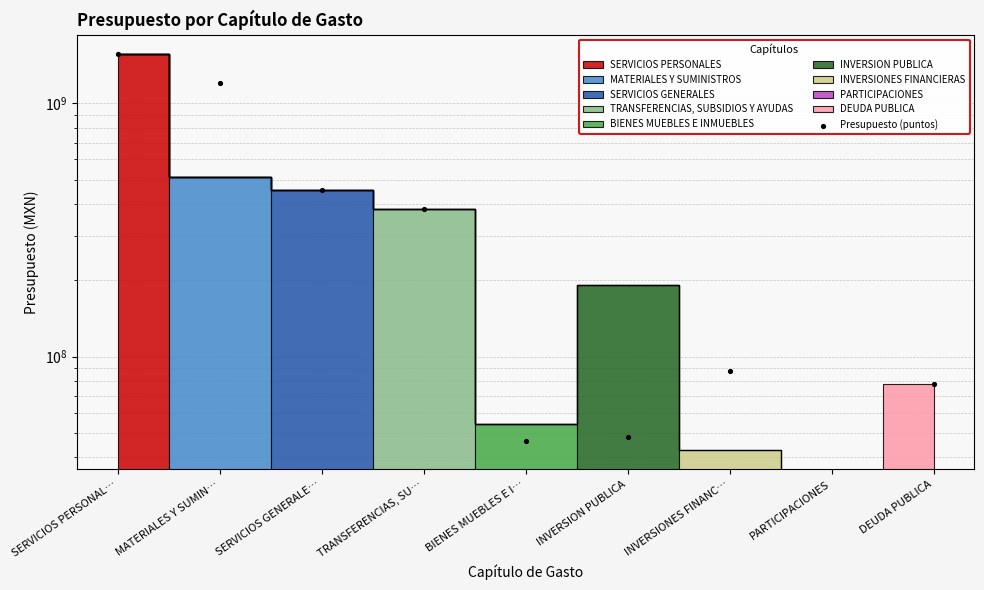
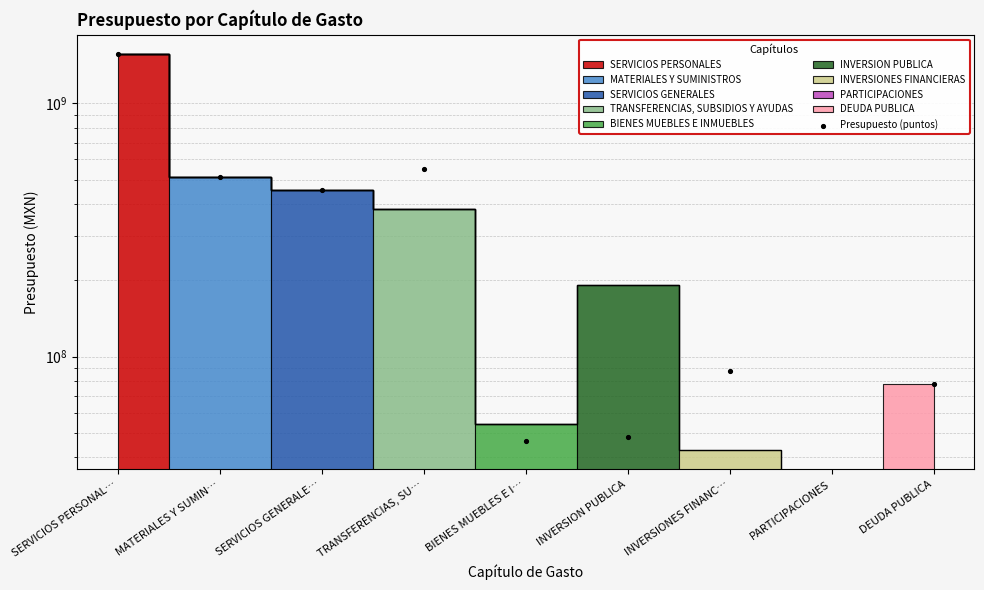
Presupuesto (puntos), MATERIALES Y SUMIN…: 1200000000 -> 510000000
Presupuesto (puntos), TRANSFERENCIAS, SU…: 380000000 -> 550000000
